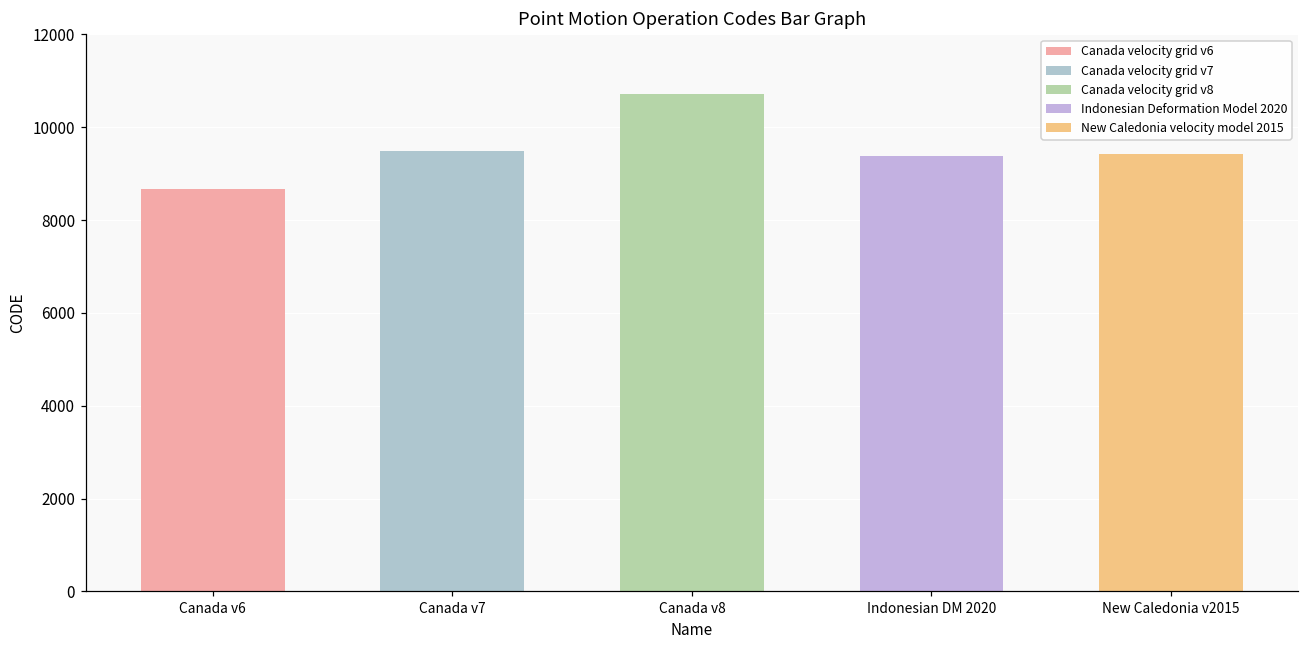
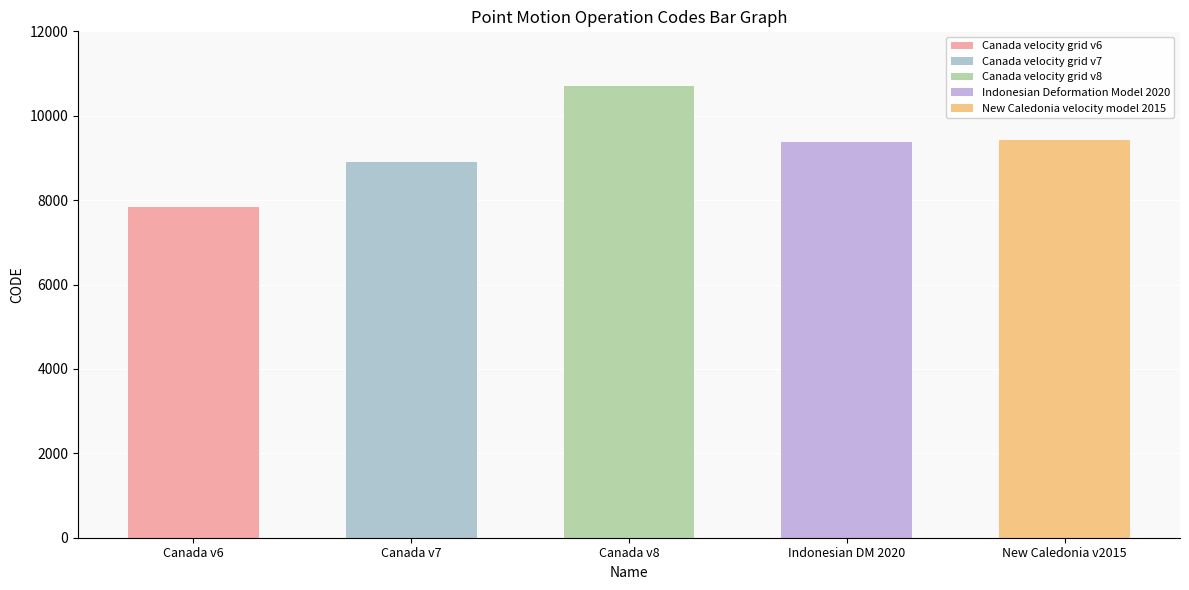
Canada v6: 8700 -> 7800
Canada v7: 9500 -> 8900
